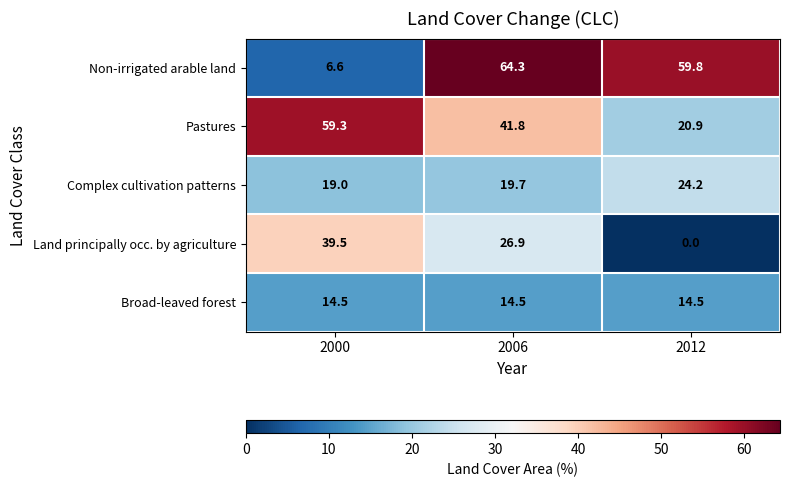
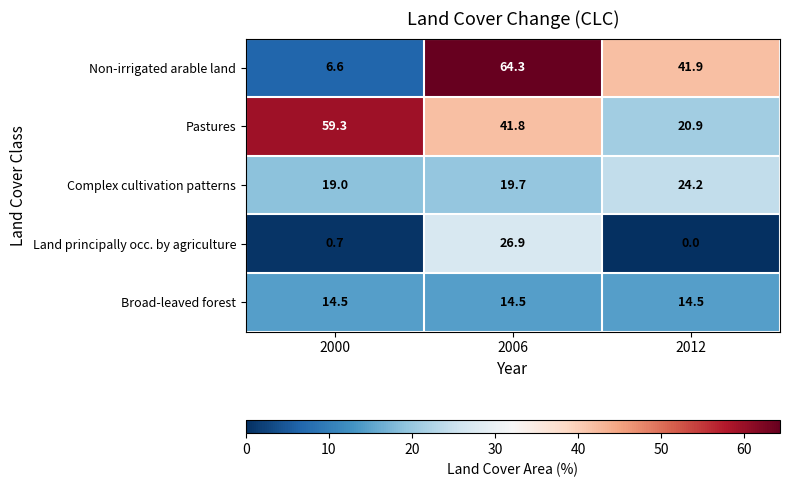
Non-irrigated arable land, 2012: 59.8 -> 41.9
Land principally occ. by agriculture, 2000: 39.5 -> 0.7
